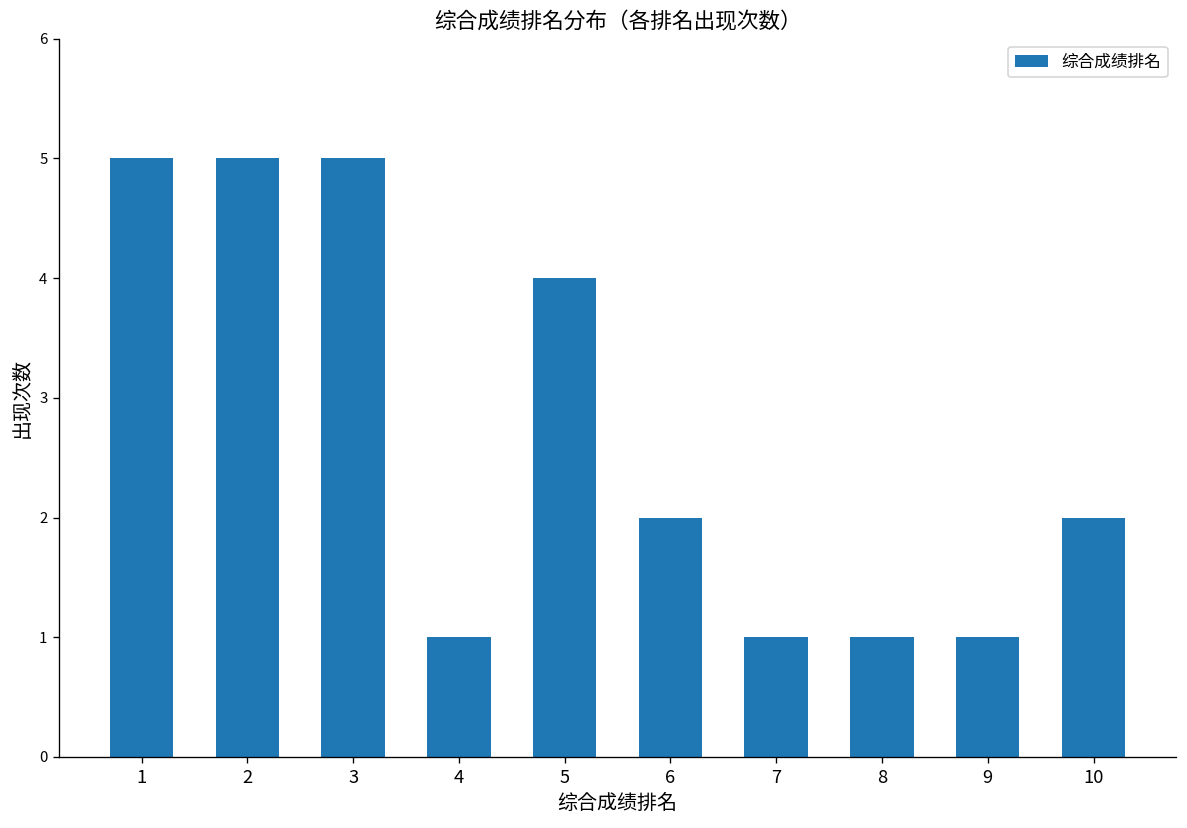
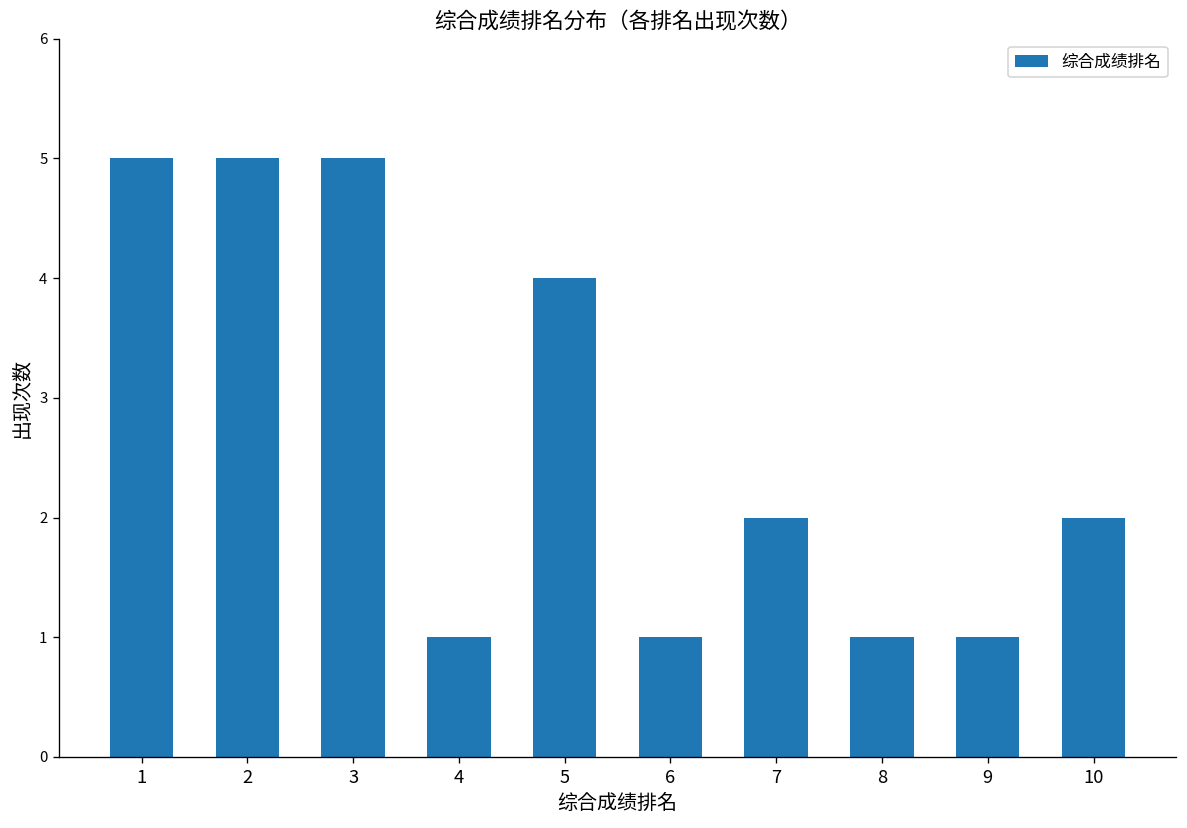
6: 2 -> 1
7: 1 -> 2
